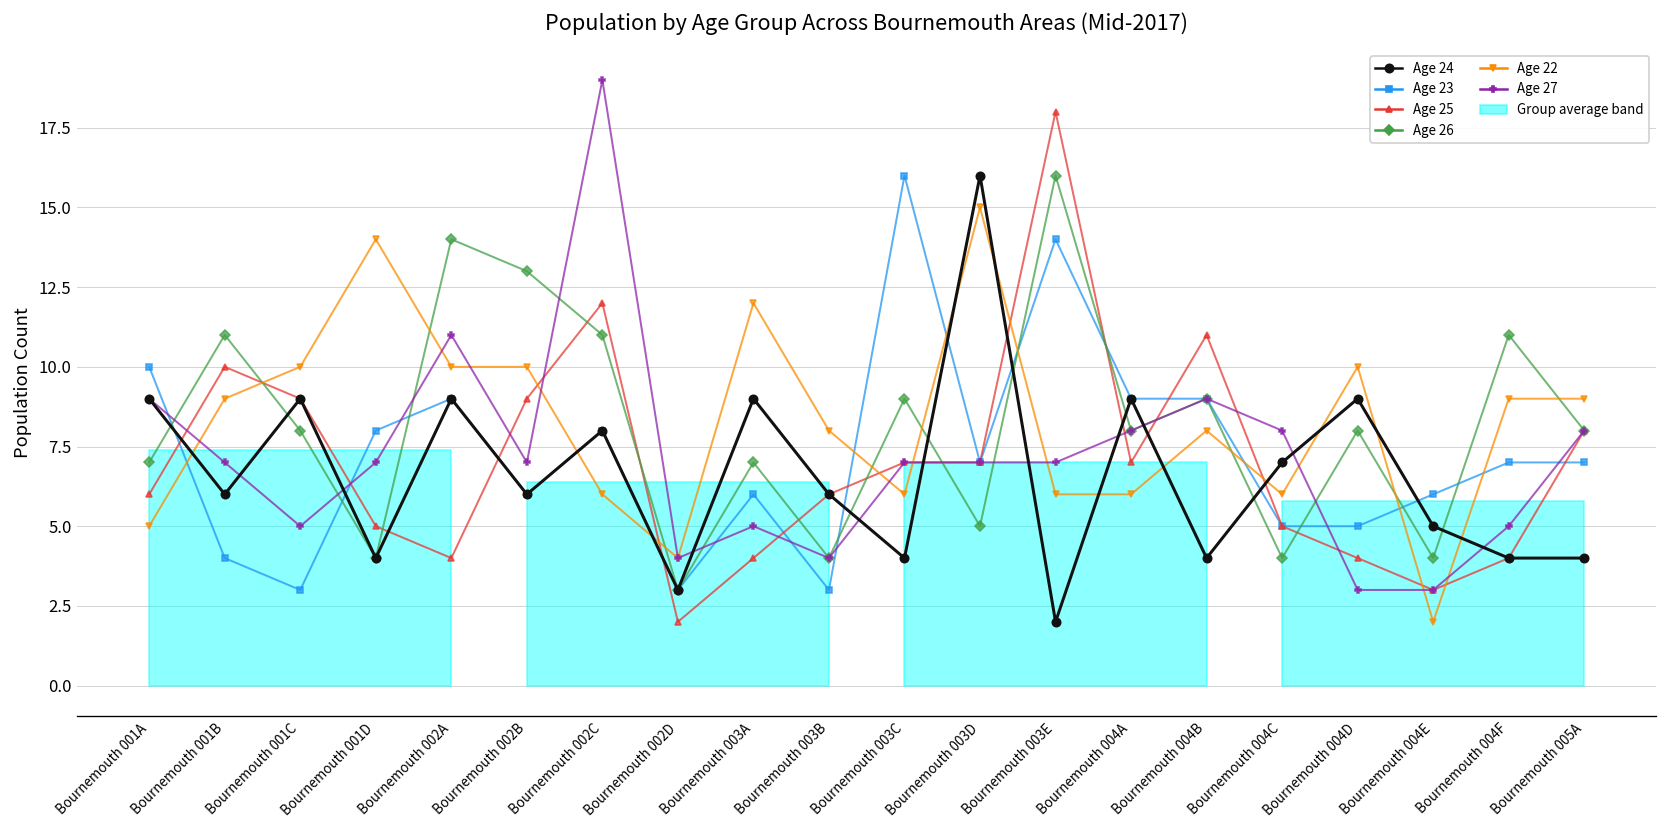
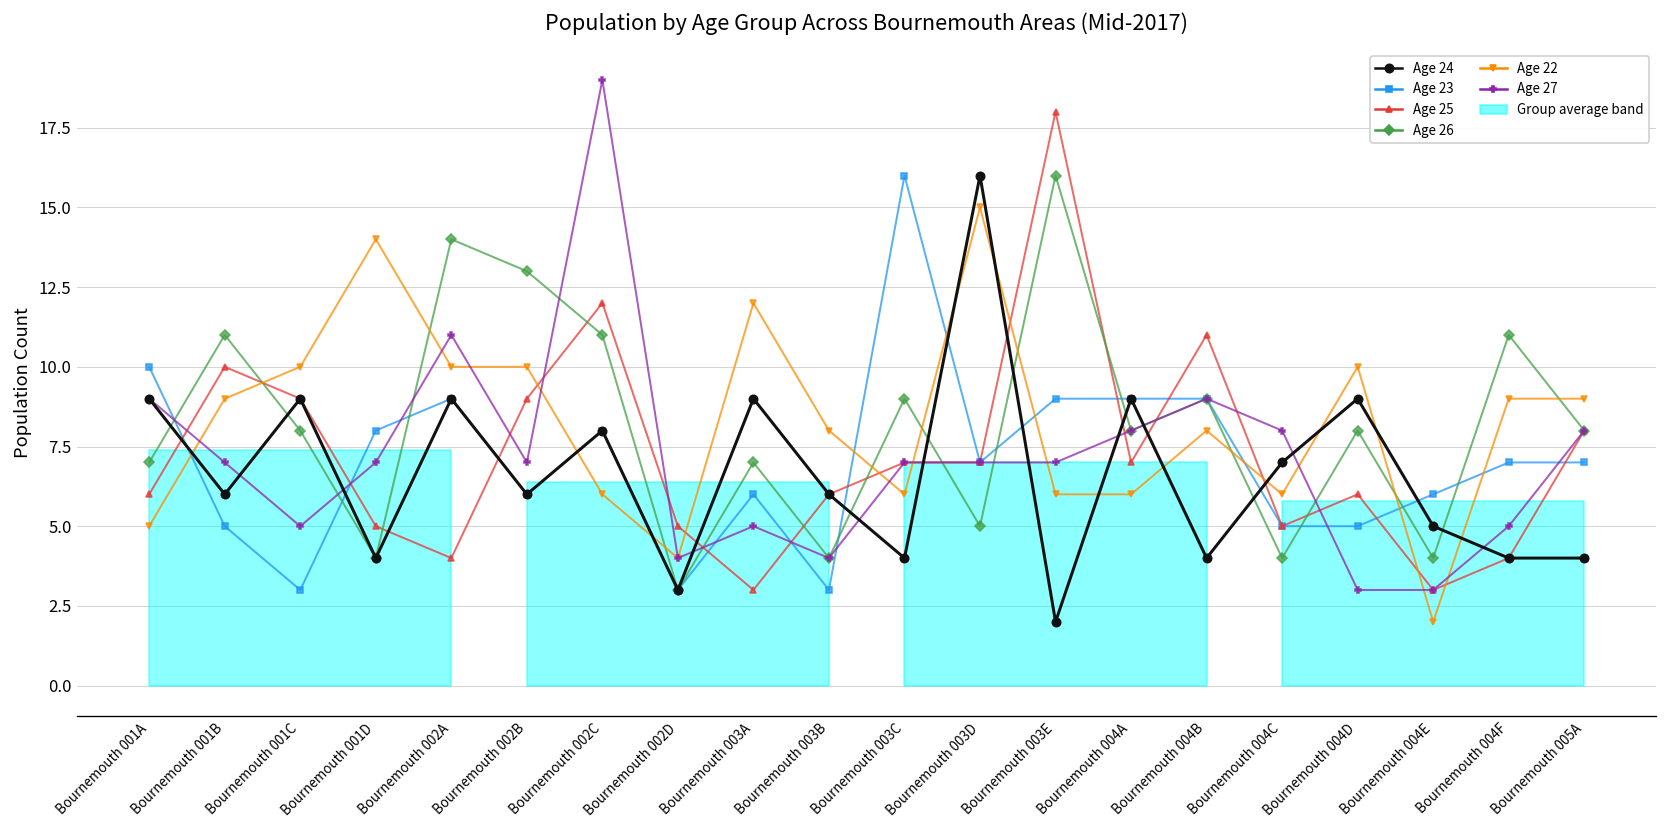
Age 23, Bournemouth 001B: 4 -> 5
Age 25, Bournemouth 002D: 2 -> 5
Age 25, Bournemouth 003A: 4 -> 3
Age 23, Bournemouth 003E: 14 -> 9
Age 25, Bournemouth 004D: 4 -> 6
